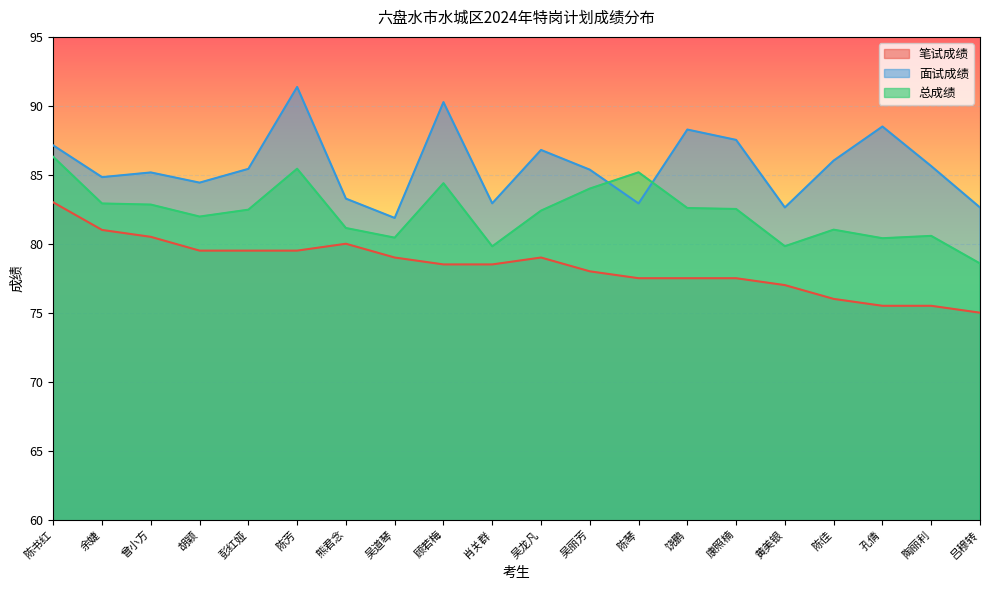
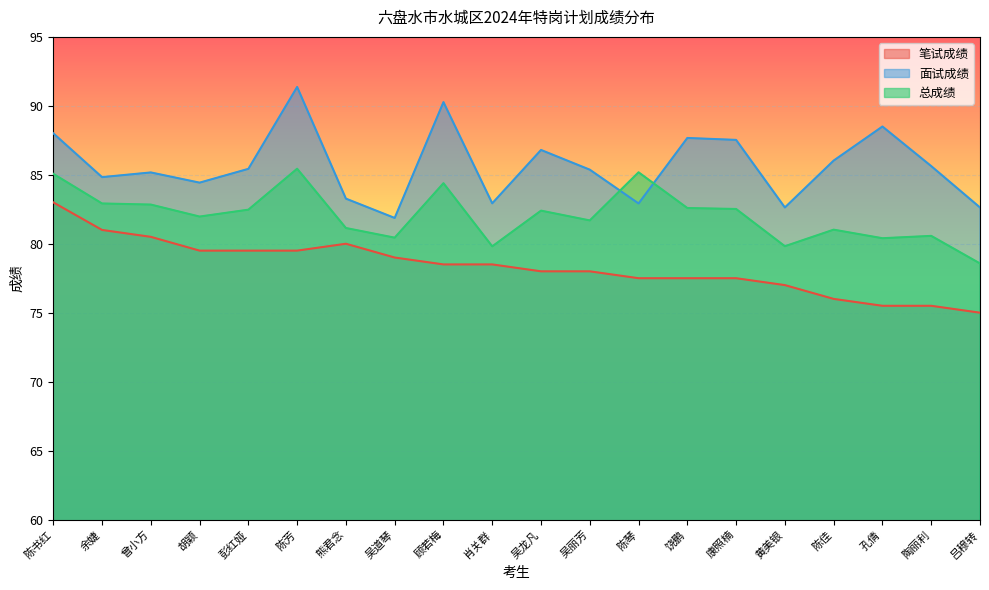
面试成绩, 陈书红: 87.1 -> 88.0
总成绩, 陈书红: 86.3 -> 85.1
笔试成绩, 吴龙凡: 79 -> 78
总成绩, 吴丽芳: 84.0 -> 81.7
面试成绩, 饶鹏: 88.3 -> 87.7
